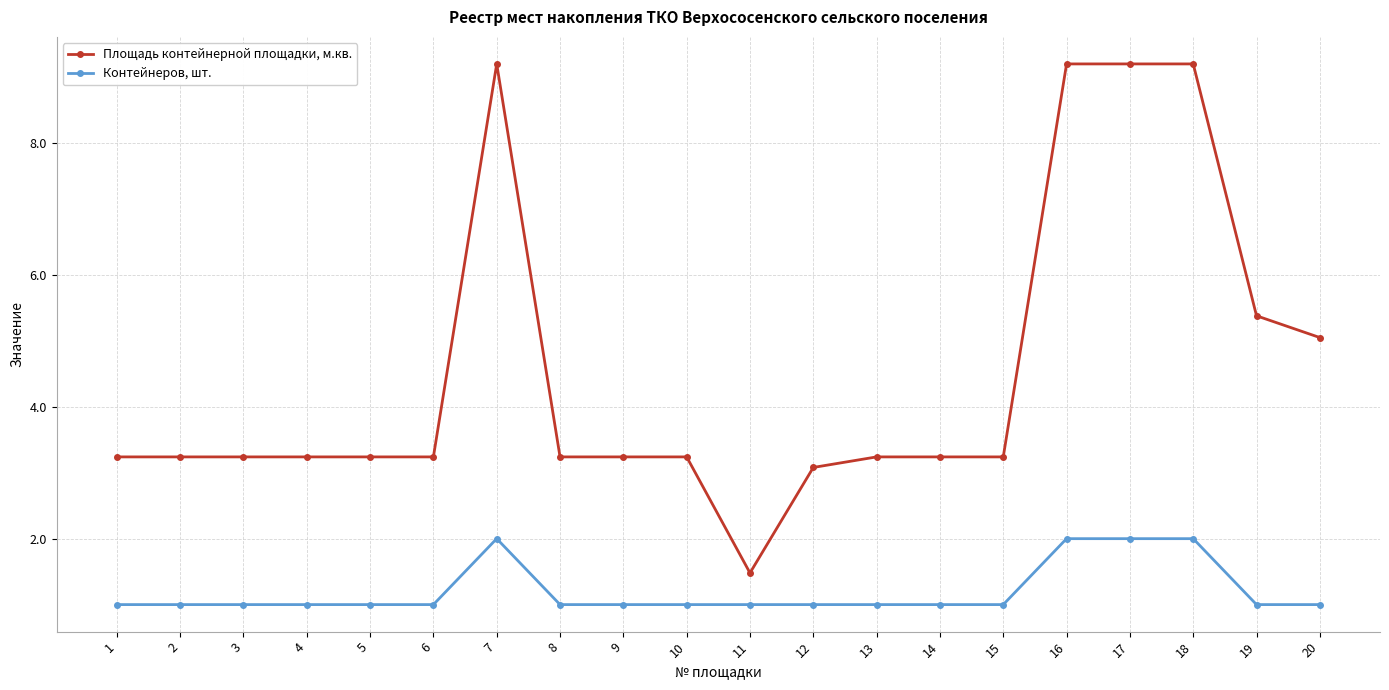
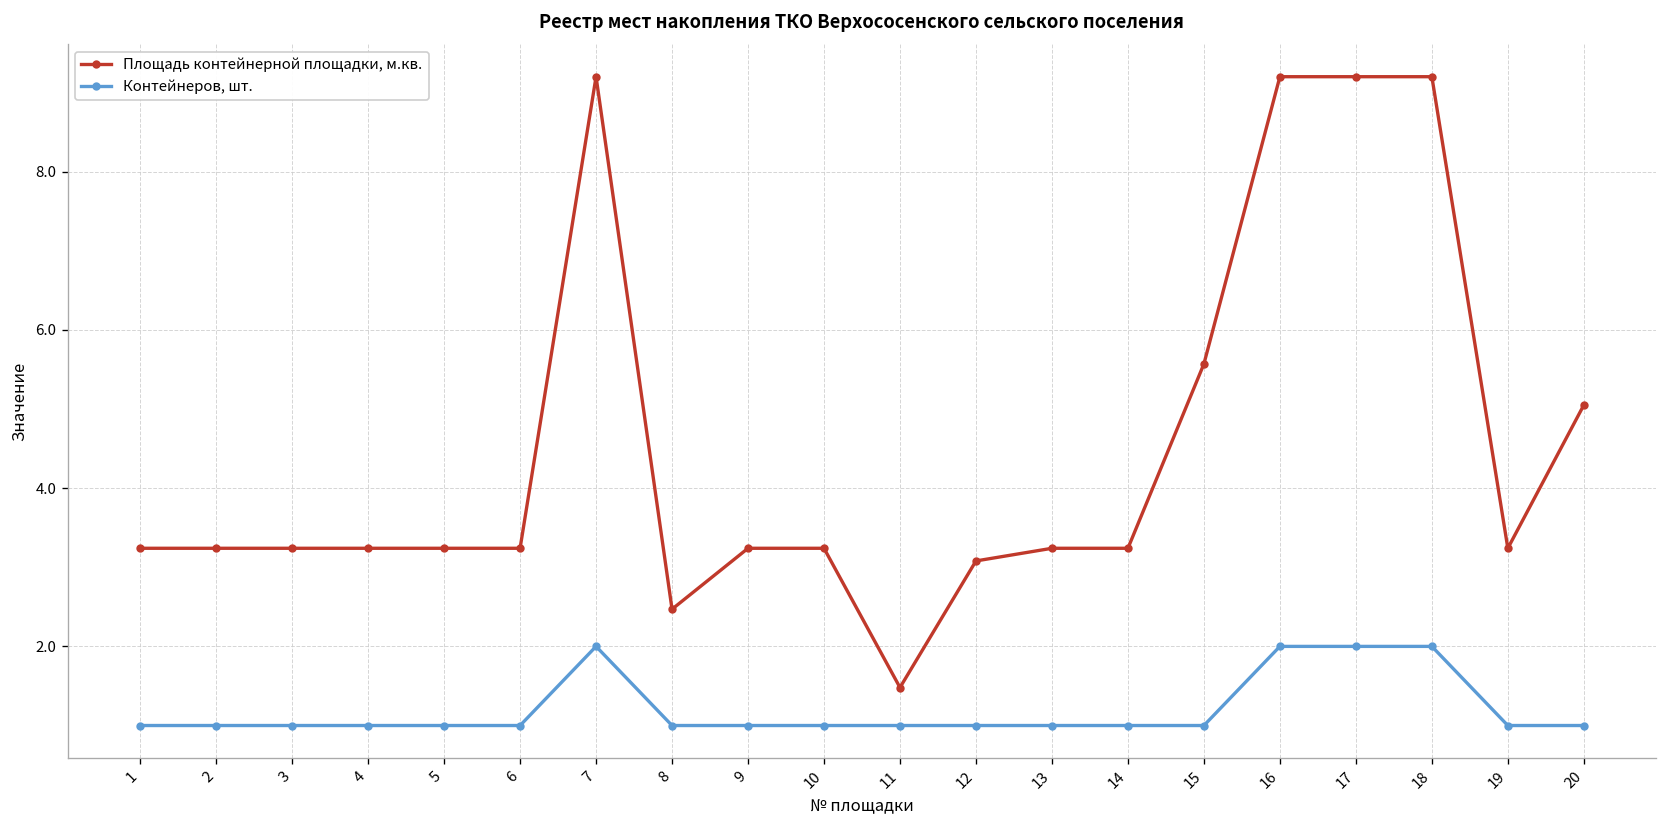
Площадь контейнерной площадки, м.кв., 8: 3.2 -> 2.5
Площадь контейнерной площадки, м.кв., 15: 3.2 -> 5.6
Площадь контейнерной площадки, м.кв., 19: 5.4 -> 3.2
